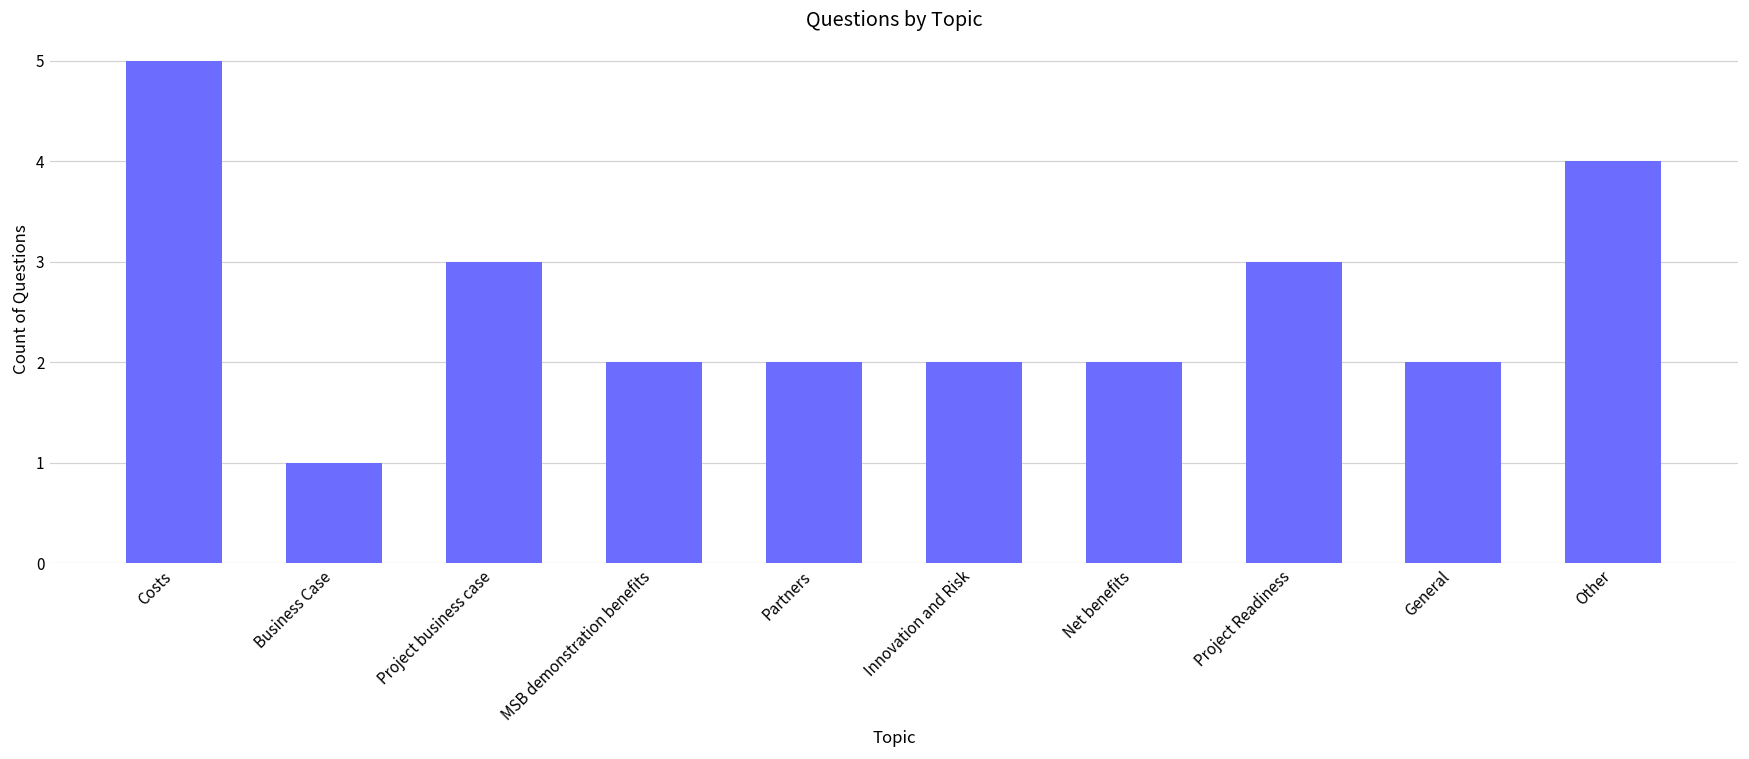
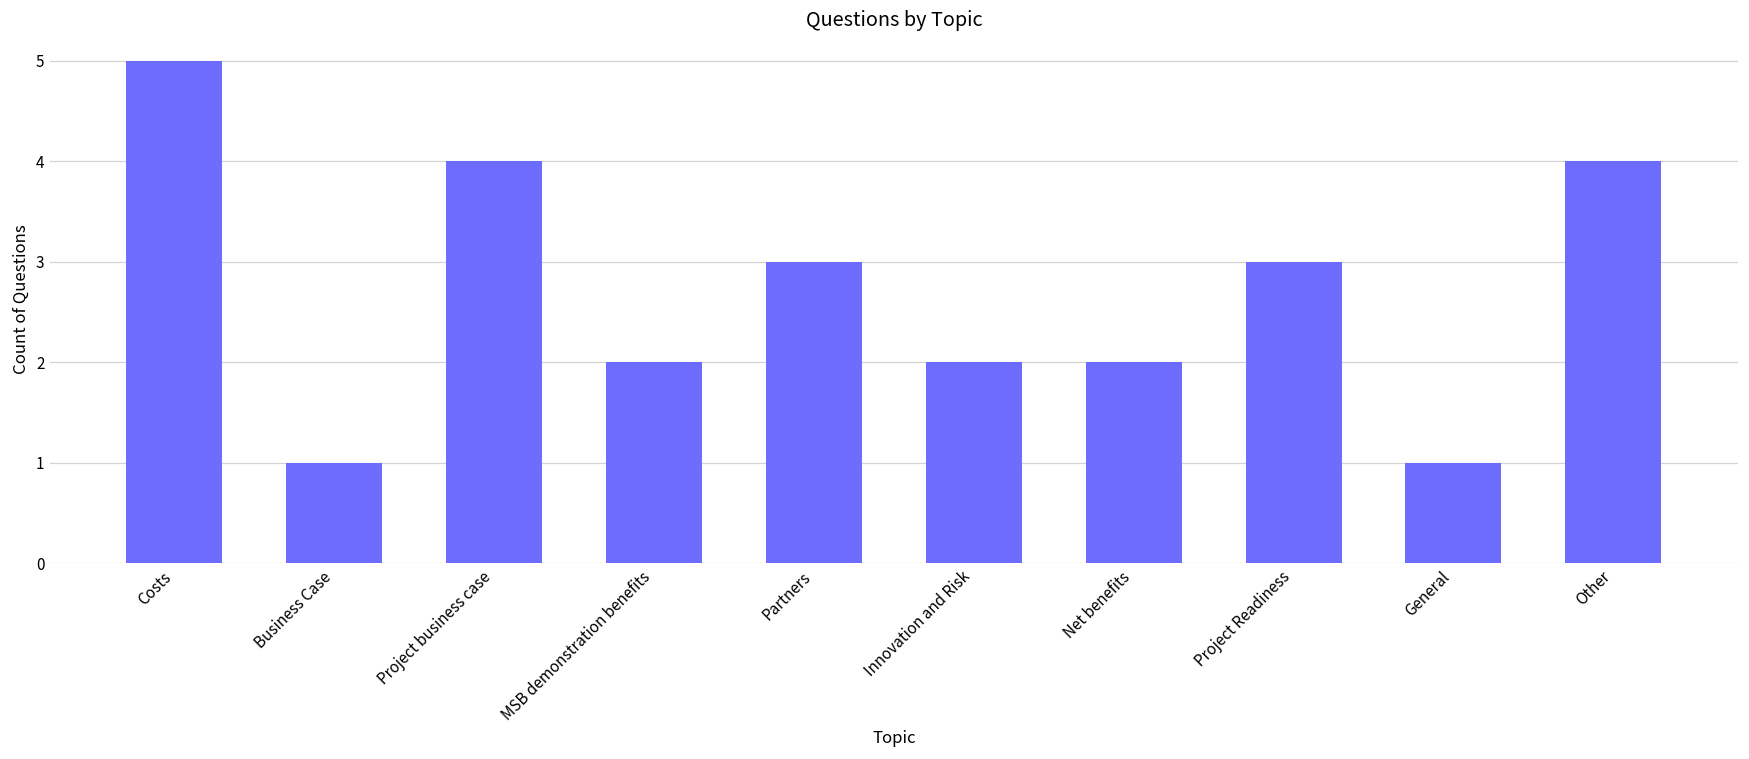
Project business case: 3 -> 4
Partners: 2 -> 3
General: 2 -> 1
